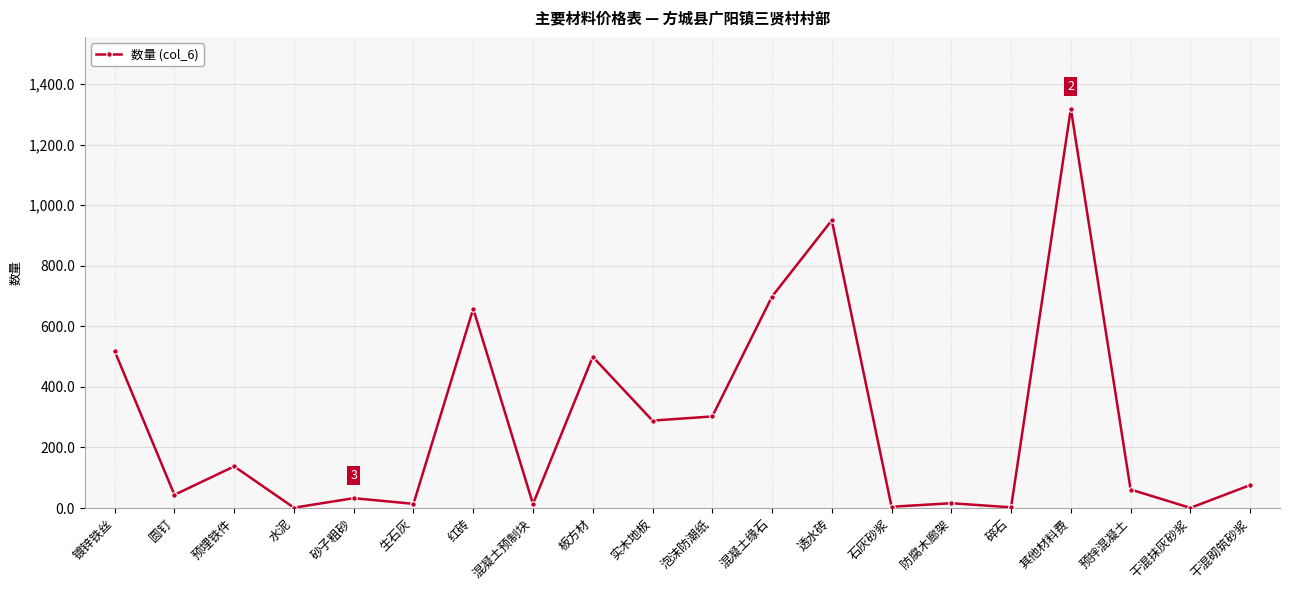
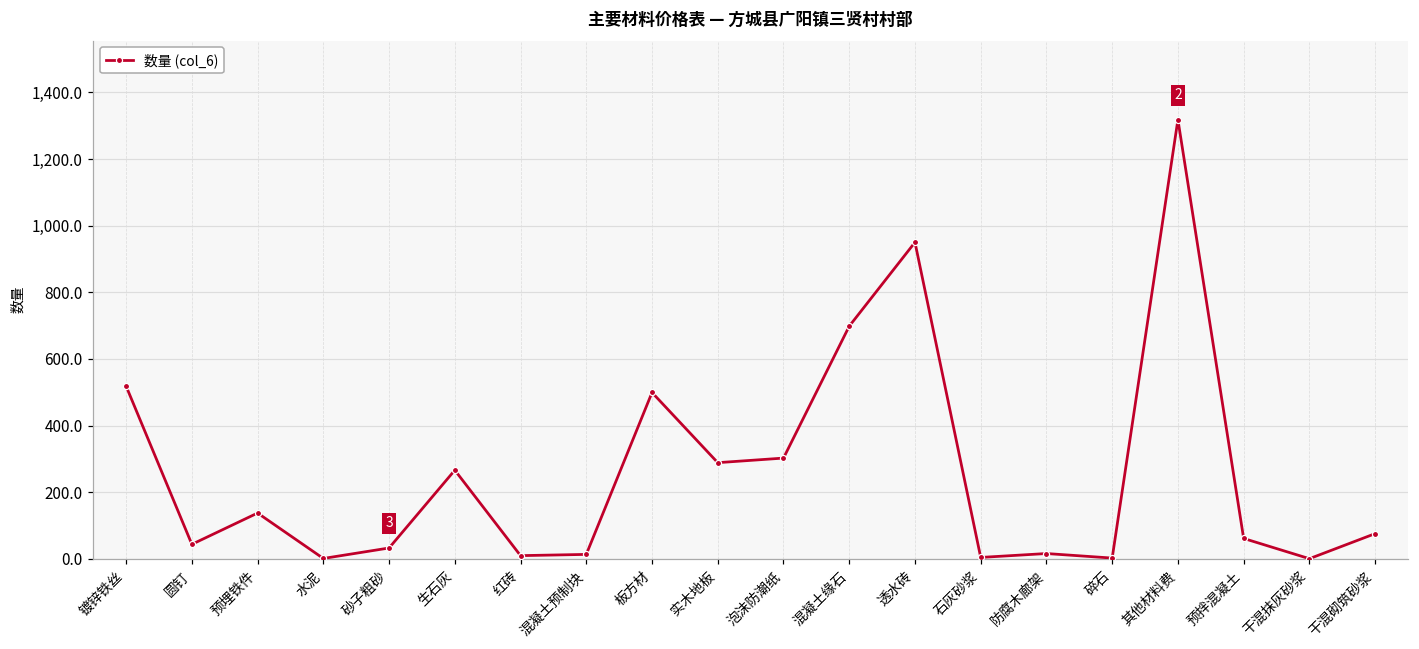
生石灰: 10 -> 270
红砖: 660 -> 10
